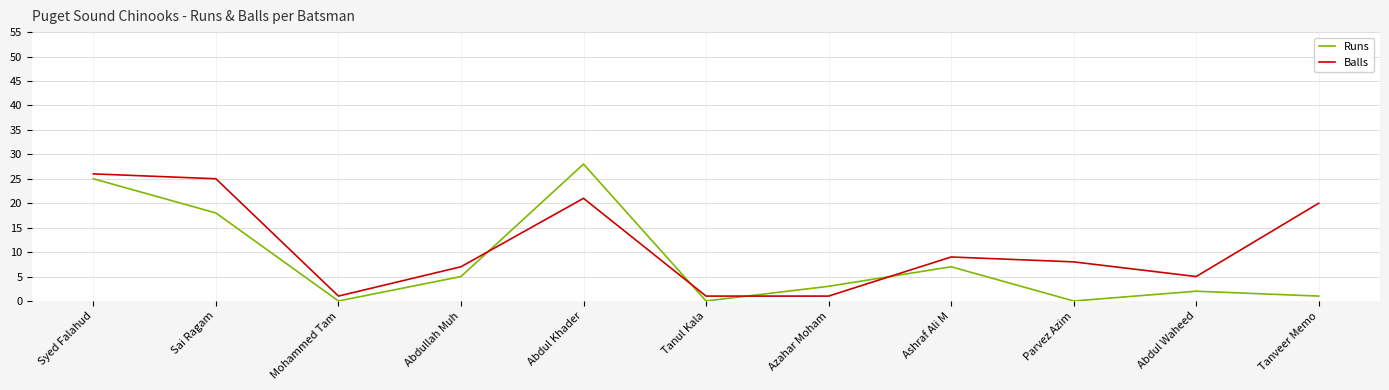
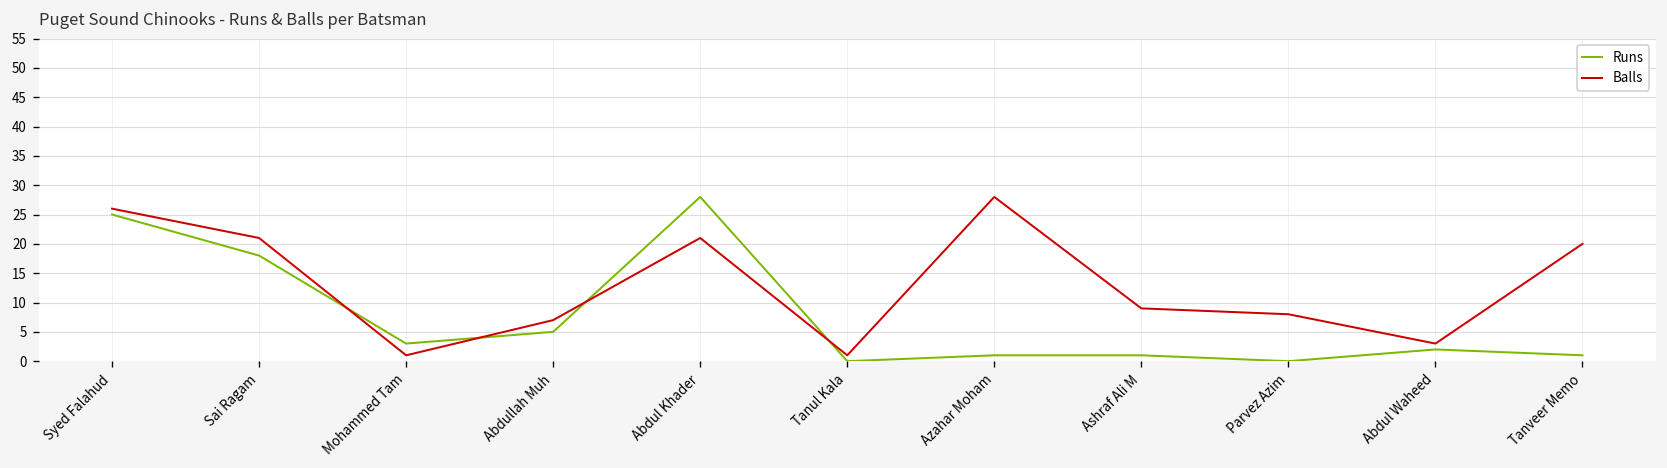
Balls, Sai Ragam: 25 -> 21
Runs, Mohammed Tam: 0 -> 3
Runs, Azahar Moham: 3 -> 1
Balls, Azahar Moham: 1 -> 28
Runs, Ashraf Ali M: 7 -> 1
Balls, Abdul Waheed: 5 -> 3
